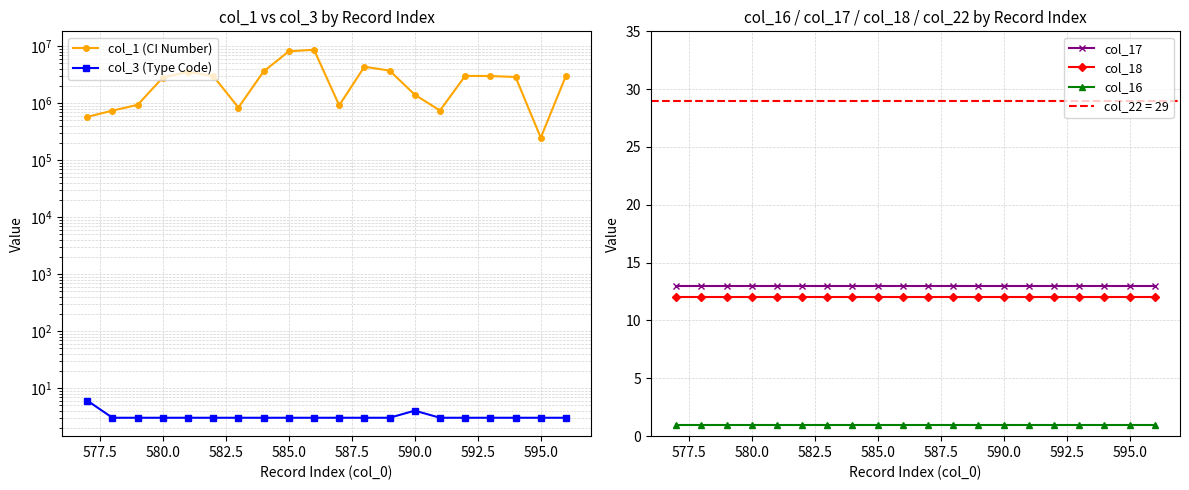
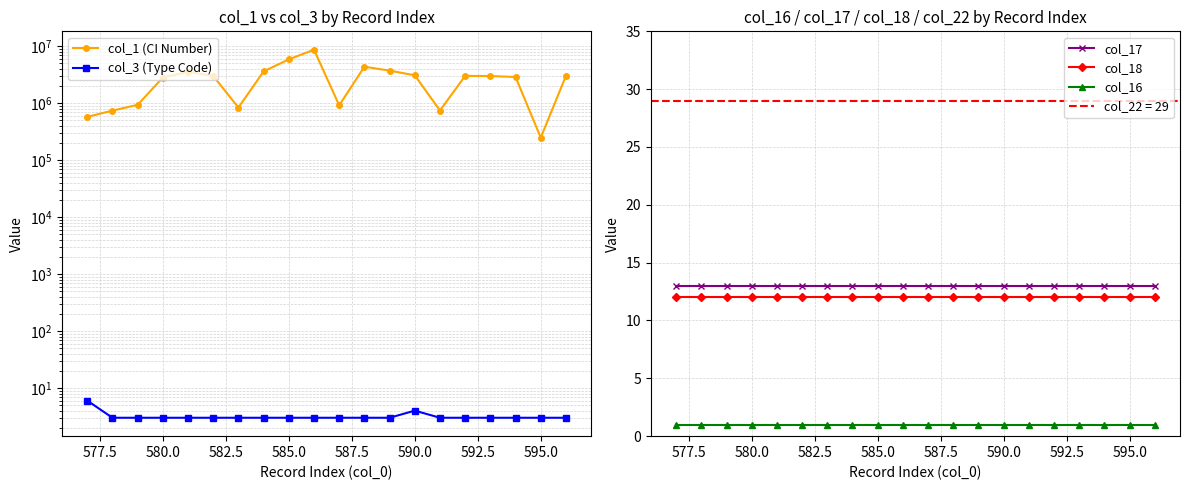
col_1 vs col_3 by Record Index, col_1 (CI Number), 585.0: 8000000 -> 6000000
col_1 vs col_3 by Record Index, col_1 (CI Number), 590.0: 1400000 -> 3000000
